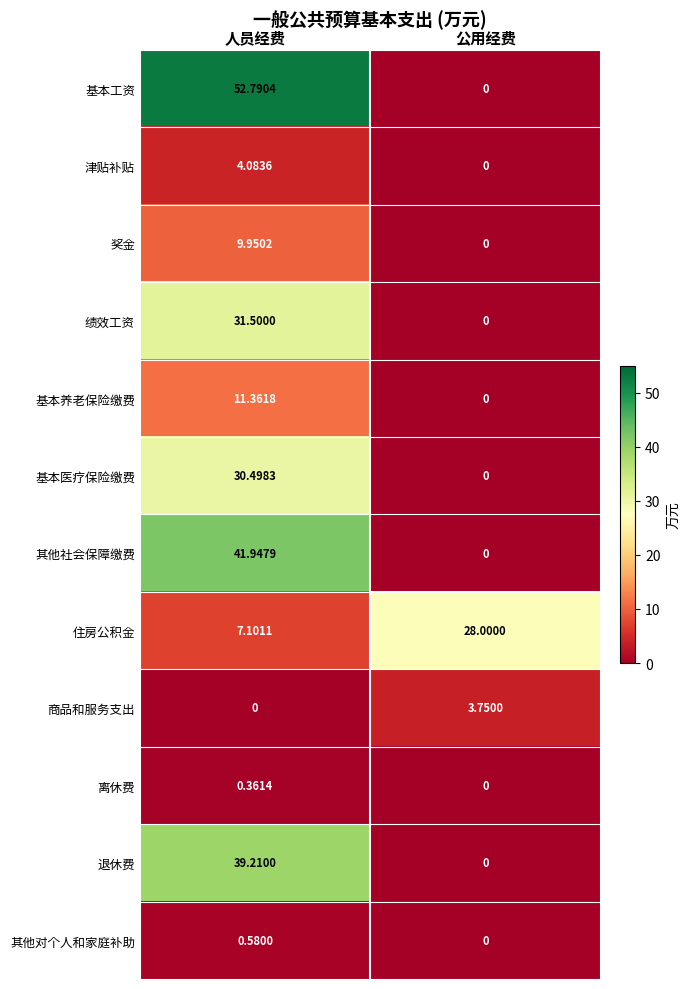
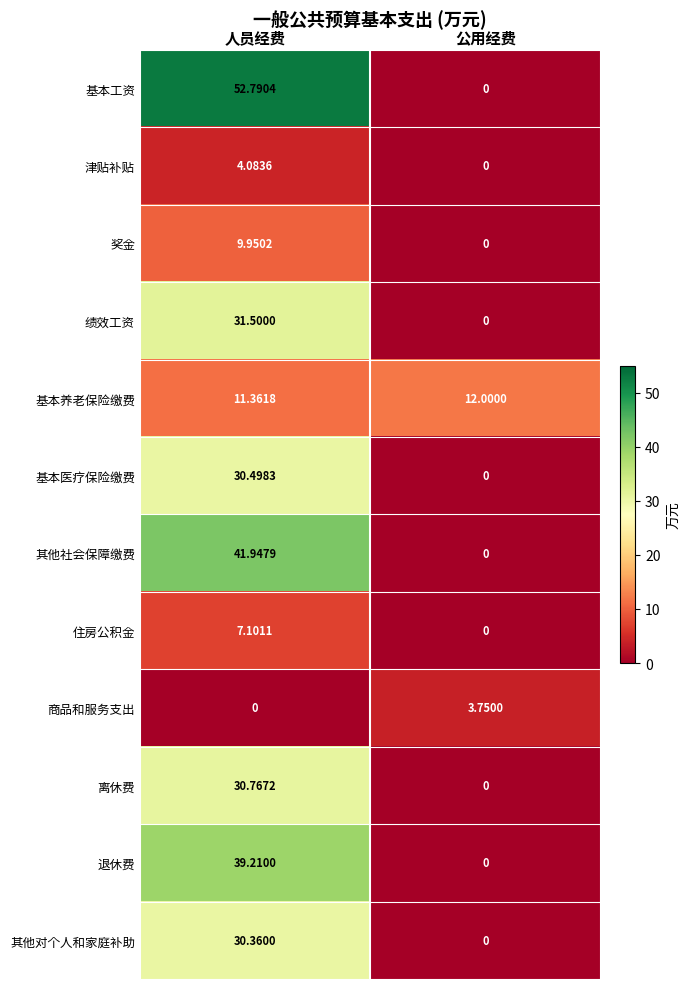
基本养老保险缴费, 公用经费: 0 -> 12.0000
住房公积金, 公用经费: 28.0000 -> 0
离休费, 人员经费: 0.3614 -> 30.7672
其他对个人和家庭补助, 人员经费: 0.5800 -> 30.3600
